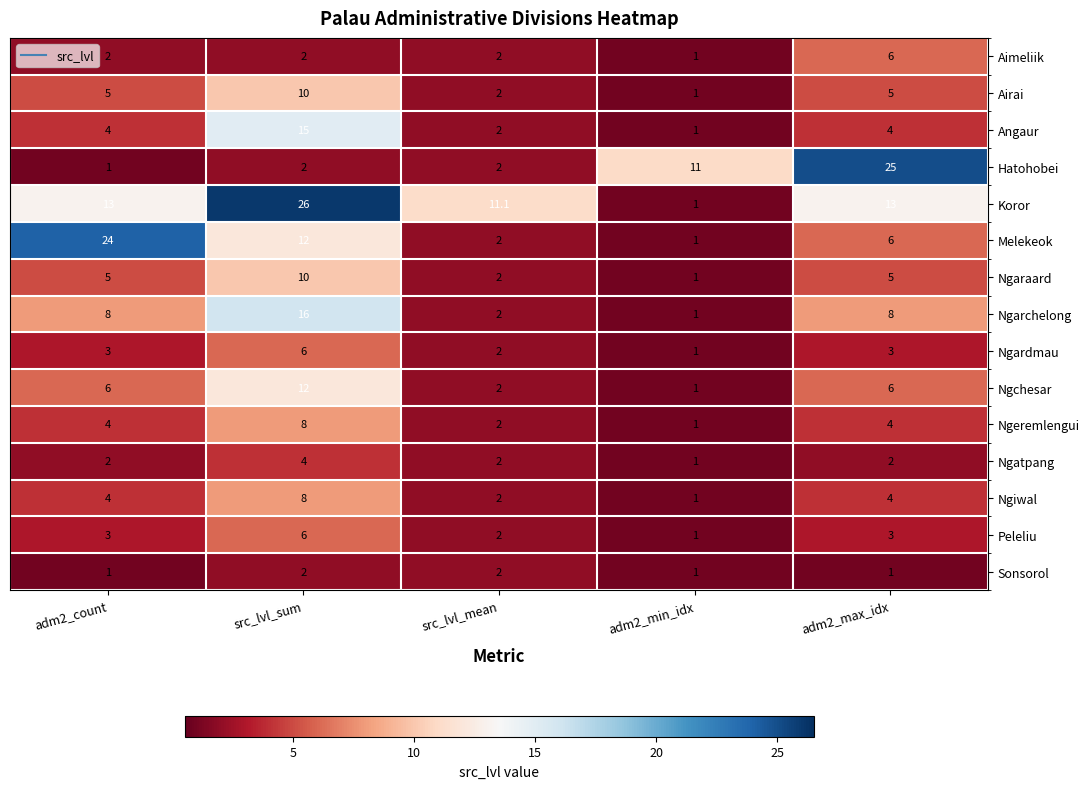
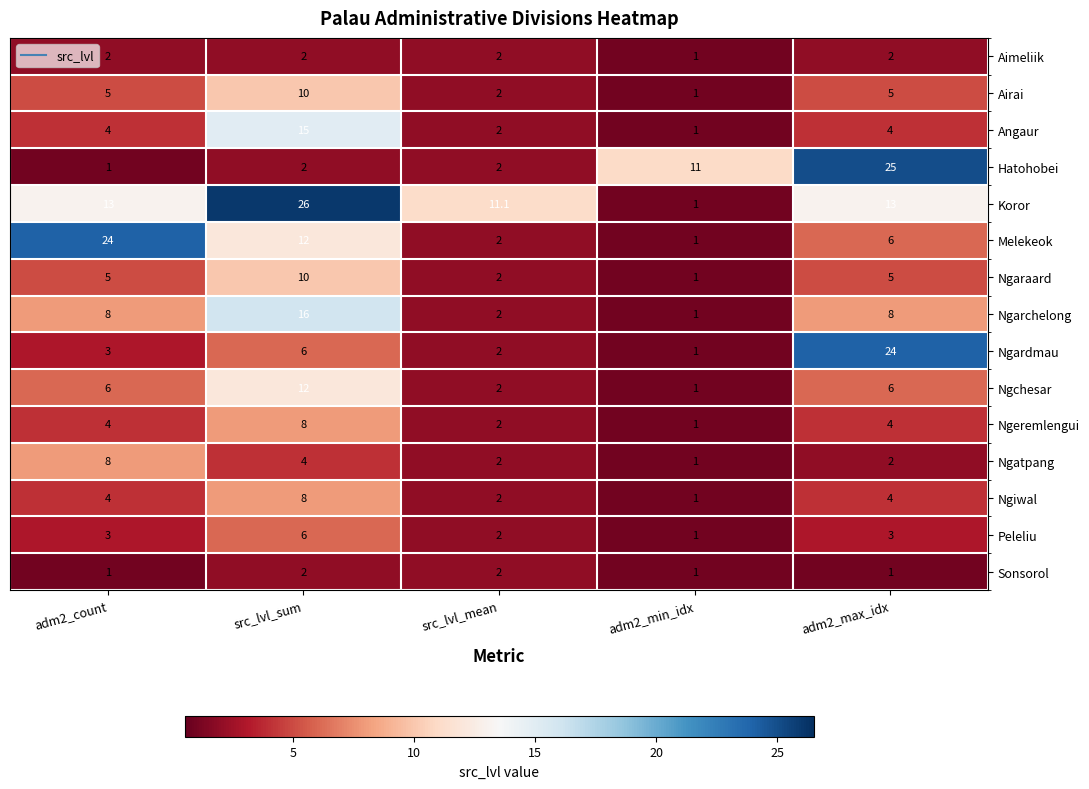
Aimeliik, adm2_max_idx: 6 -> 2
Ngardmau, adm2_max_idx: 3 -> 24
Ngatpang, adm2_count: 2 -> 8
